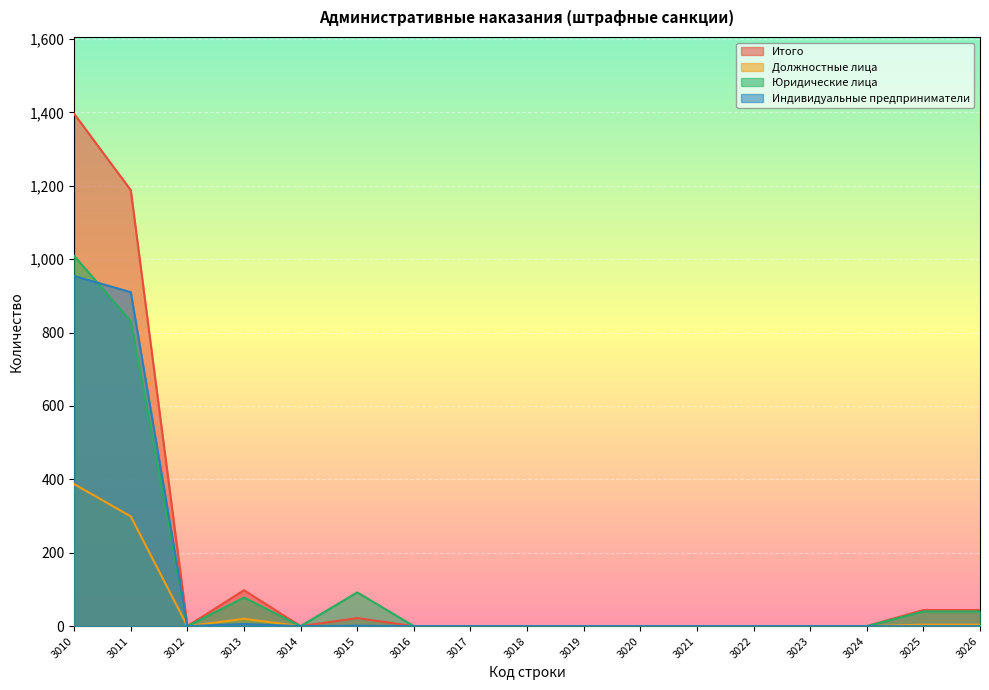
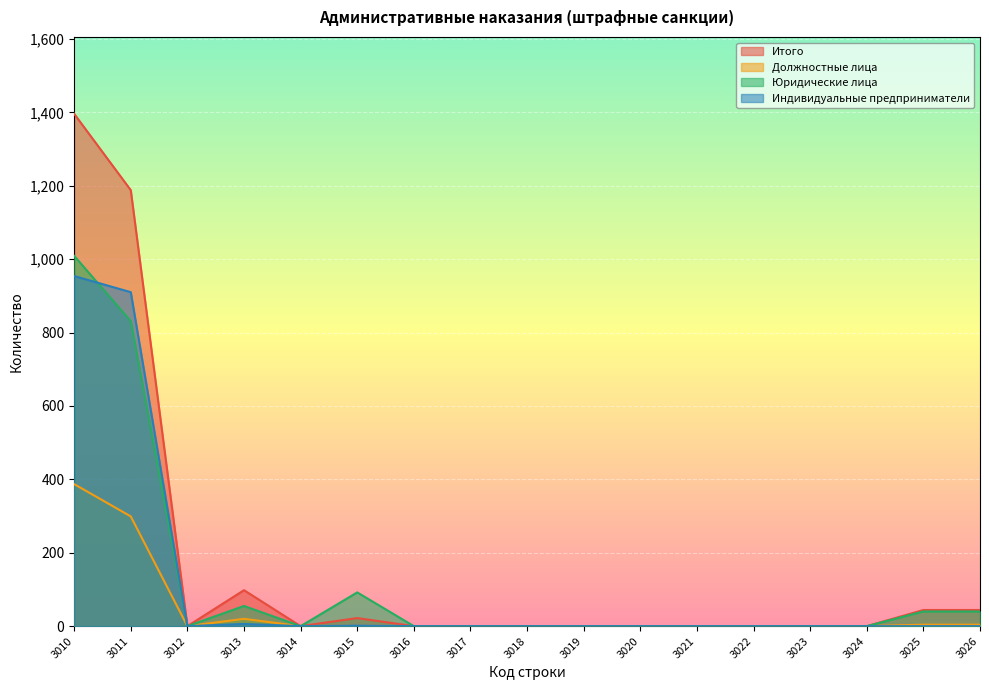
Юридические лица, 3013: 80 -> 60
